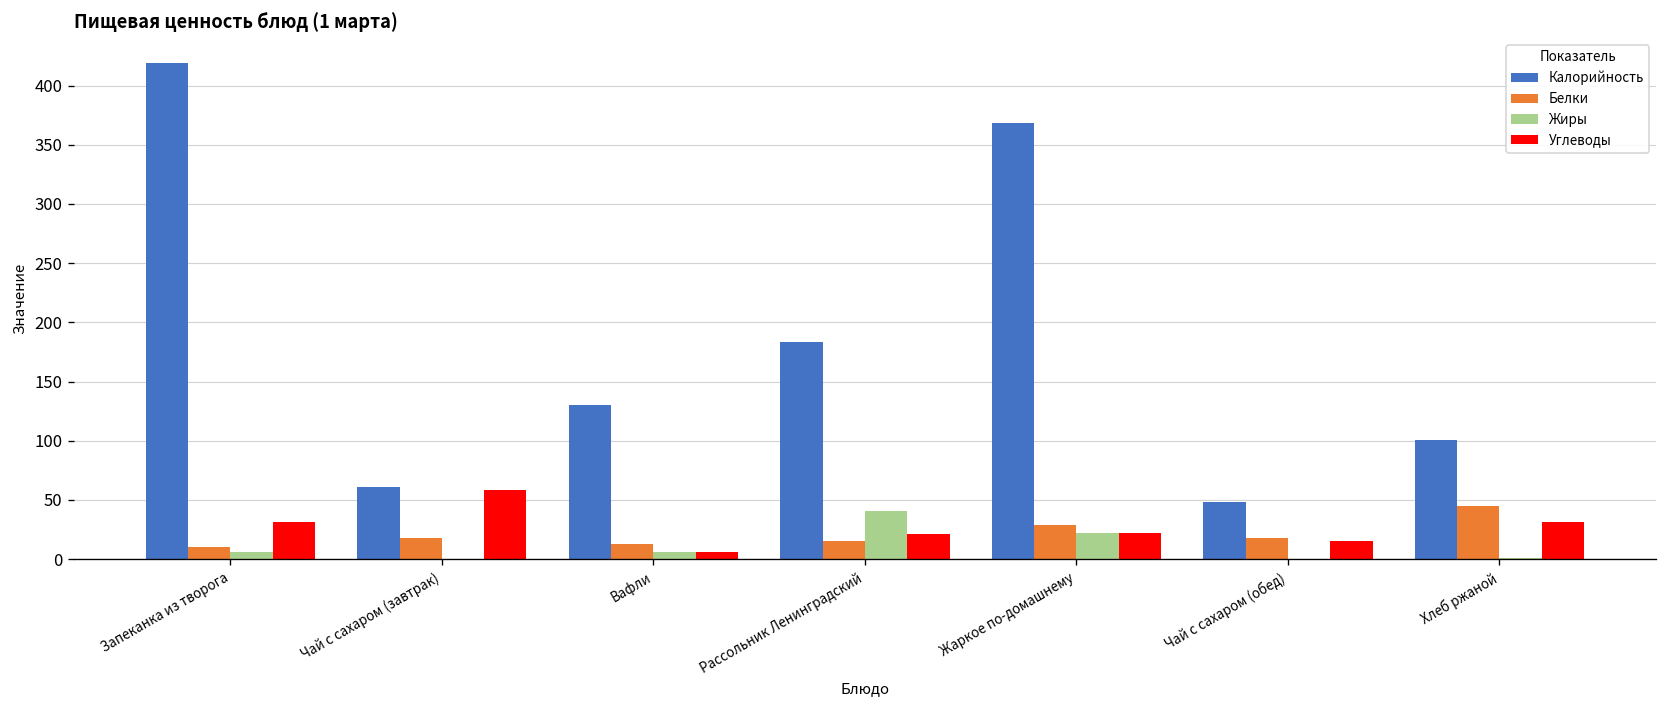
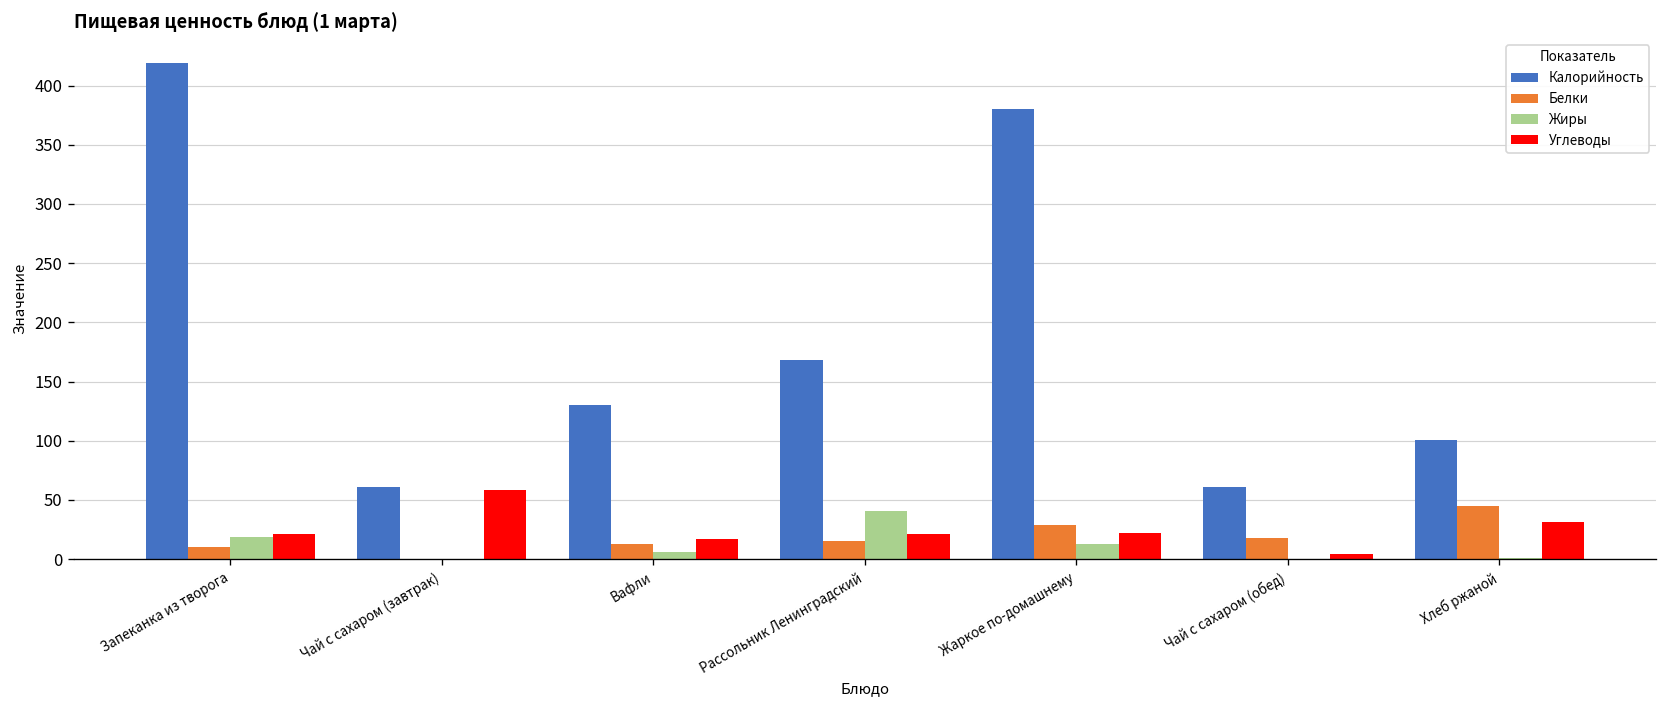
Жиры, Запеканка из творога: 10 -> 20
Углеводы, Запеканка из творога: 30 -> 20
Белки, Чай с сахаром (завтрак): 20 -> 0
Углеводы, Вафли: 10 -> 20
Калорийность, Рассольник Ленинградский: 180 -> 170
Калорийность, Жаркое по-домашнему: 370 -> 380
Жиры, Жаркое по-домашнему: 20 -> 10
Калорийность, Чай с сахаром (обед): 50 -> 60
Углеводы, Чай с сахаром (обед): 20 -> 0
